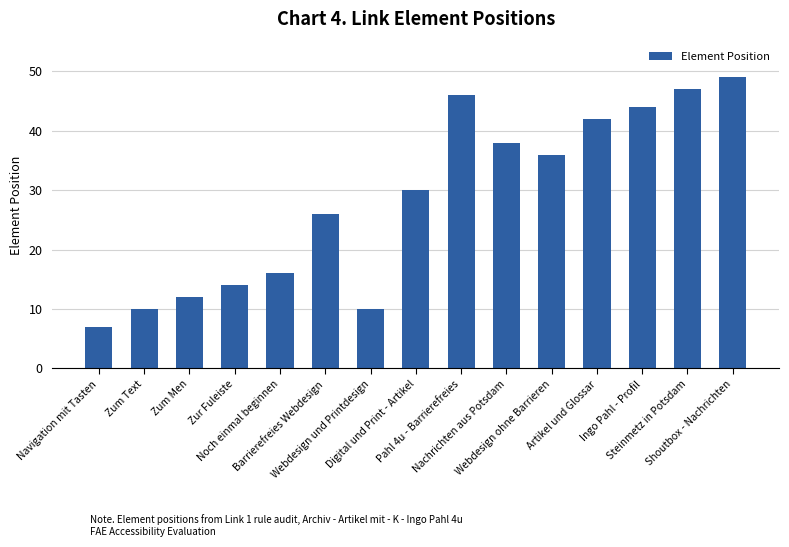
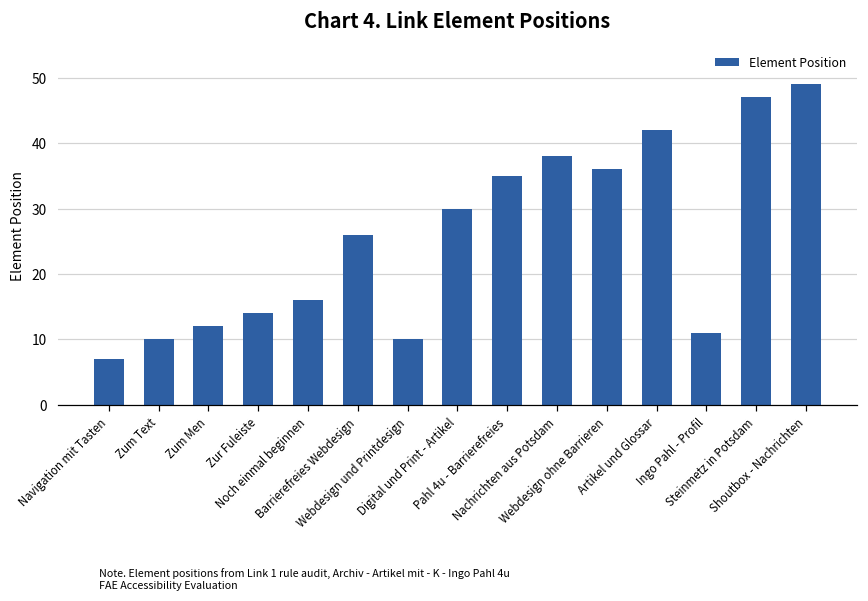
Pahl 4u - Barrierefreies: 46 -> 35
Ingo Pahl - Profil: 44 -> 11
